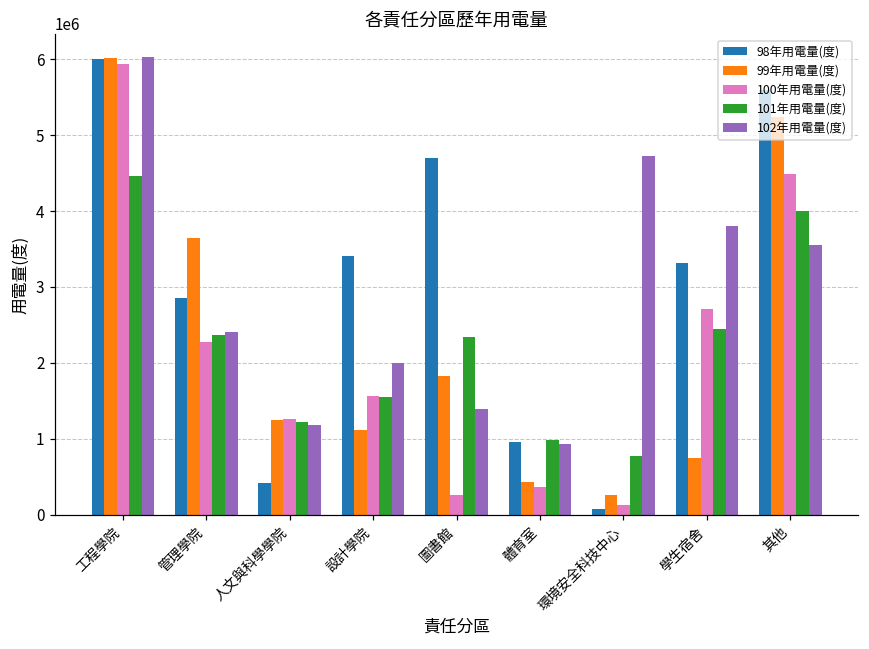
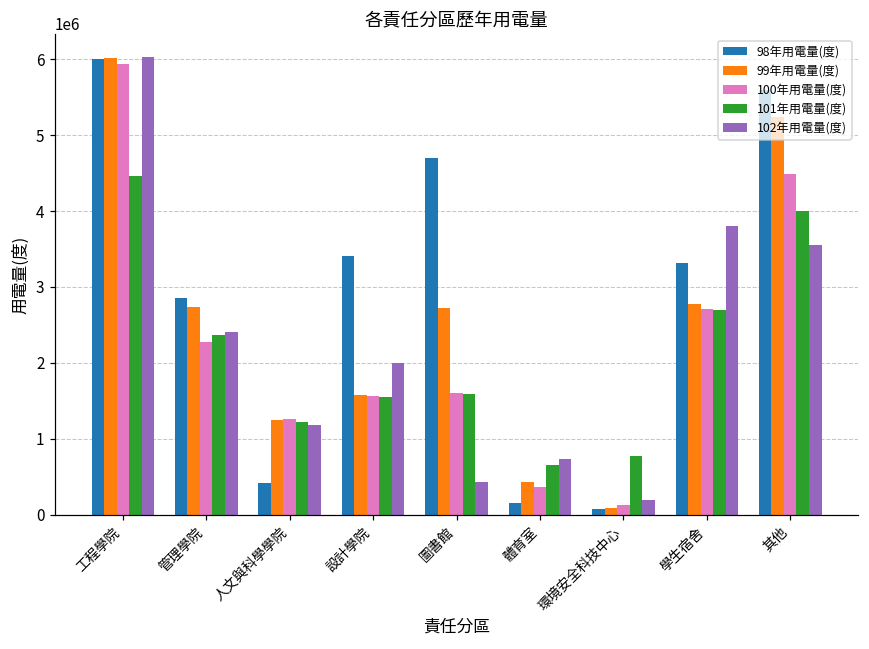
99年用電量(度), 管理學院: 3600000 -> 2700000
99年用電量(度), 設計學院: 1100000 -> 1600000
99年用電量(度), 圖書館: 1800000 -> 2700000
100年用電量(度), 圖書館: 300000 -> 1600000
101年用電量(度), 圖書館: 2300000 -> 1600000
102年用電量(度), 圖書館: 1400000 -> 400000
98年用電量(度), 體育室: 1000000 -> 100000
101年用電量(度), 體育室: 1000000 -> 700000
102年用電量(度), 體育室: 900000 -> 700000
99年用電量(度), 環境安全科技中心: 300000 -> 100000
102年用電量(度), 環境安全科技中心: 4700000 -> 200000
99年用電量(度), 學生宿舍: 800000 -> 2800000
101年用電量(度), 學生宿舍: 2400000 -> 2700000
